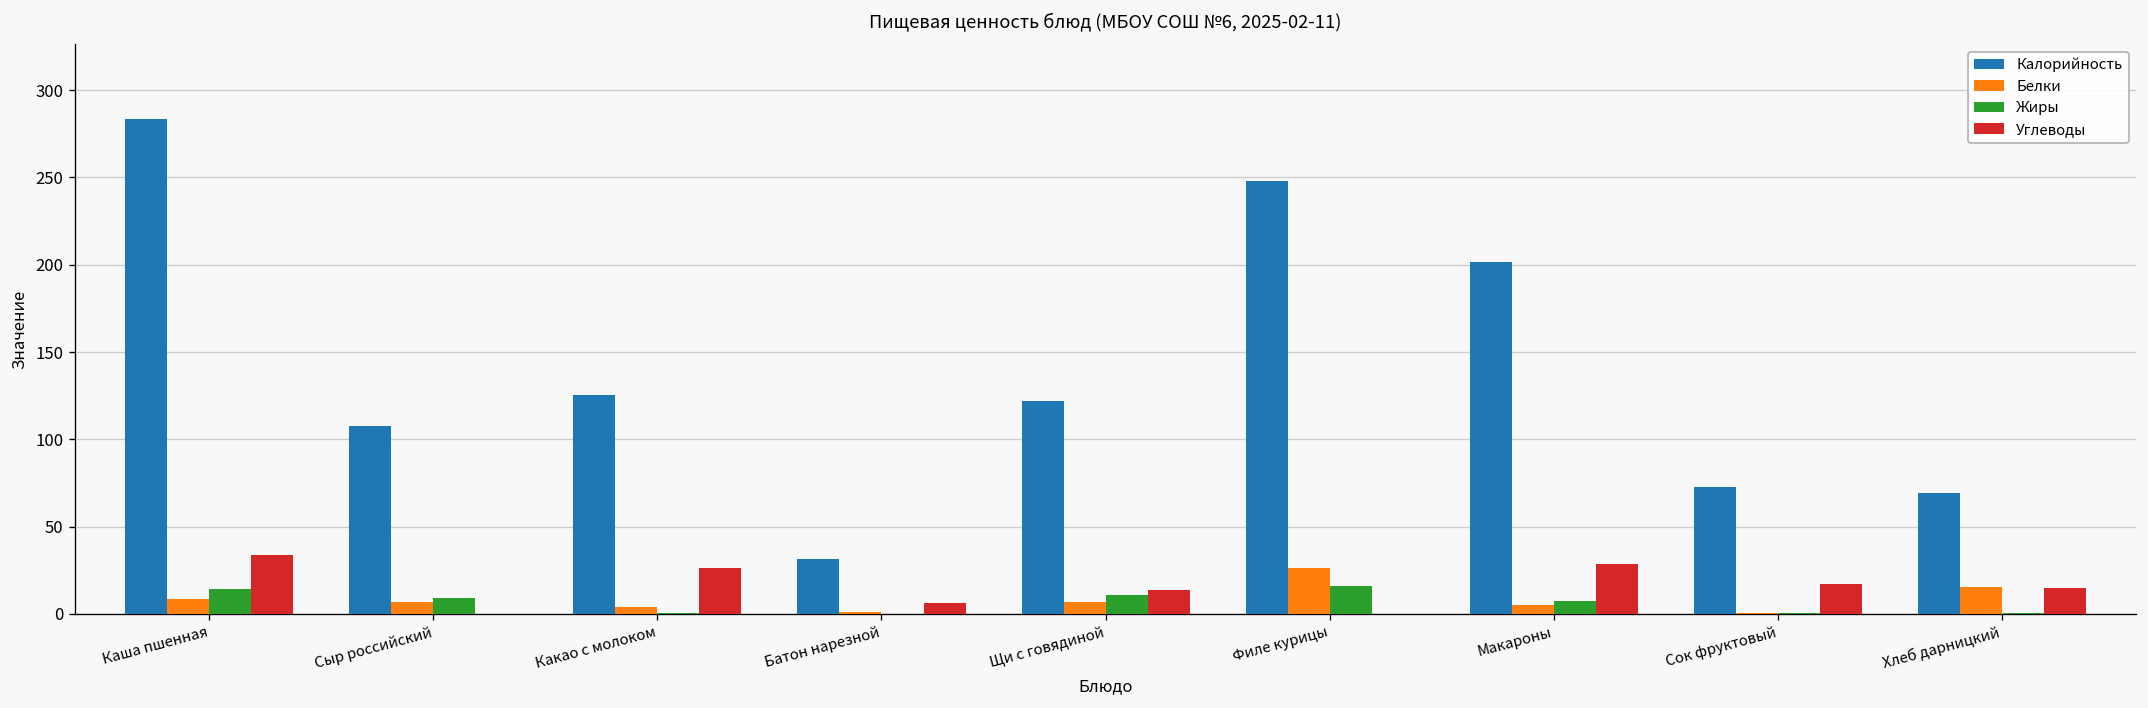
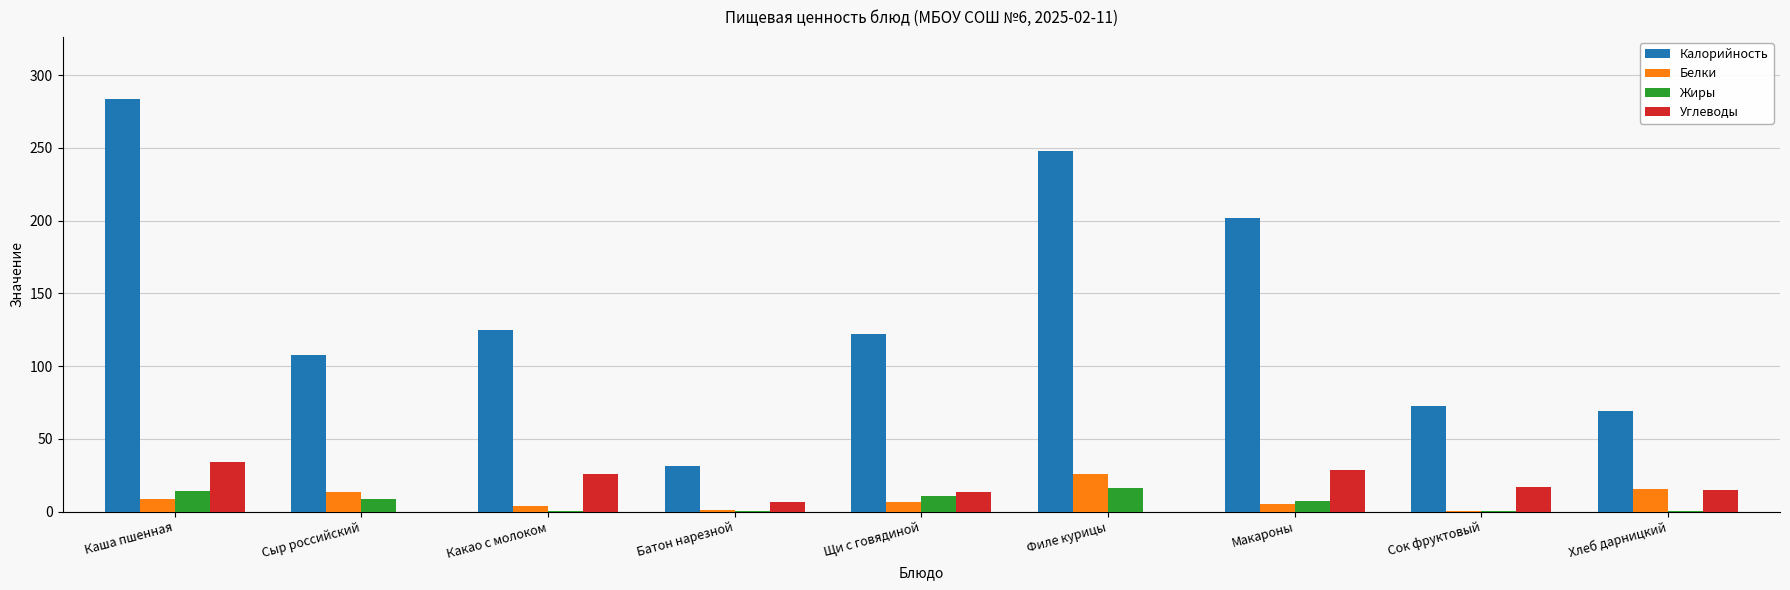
Белки, Сыр российский: 7 -> 13
